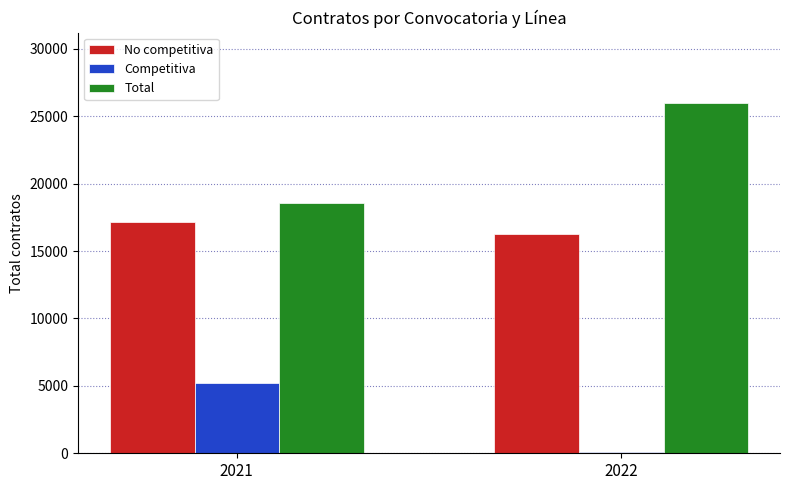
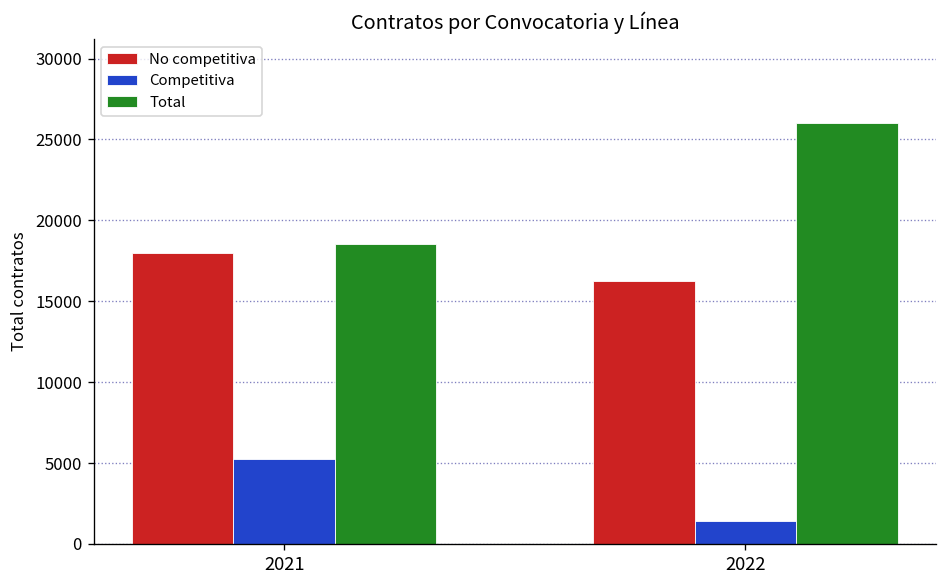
No competitiva, 2021: 17200 -> 18000
Competitiva, 2022: 100 -> 1400
